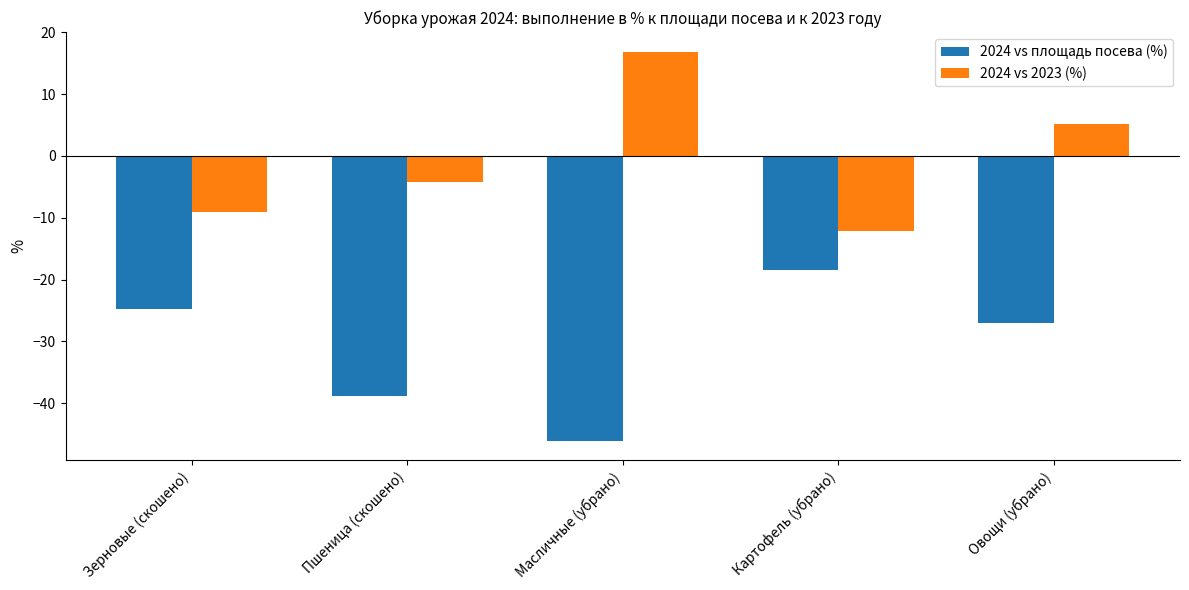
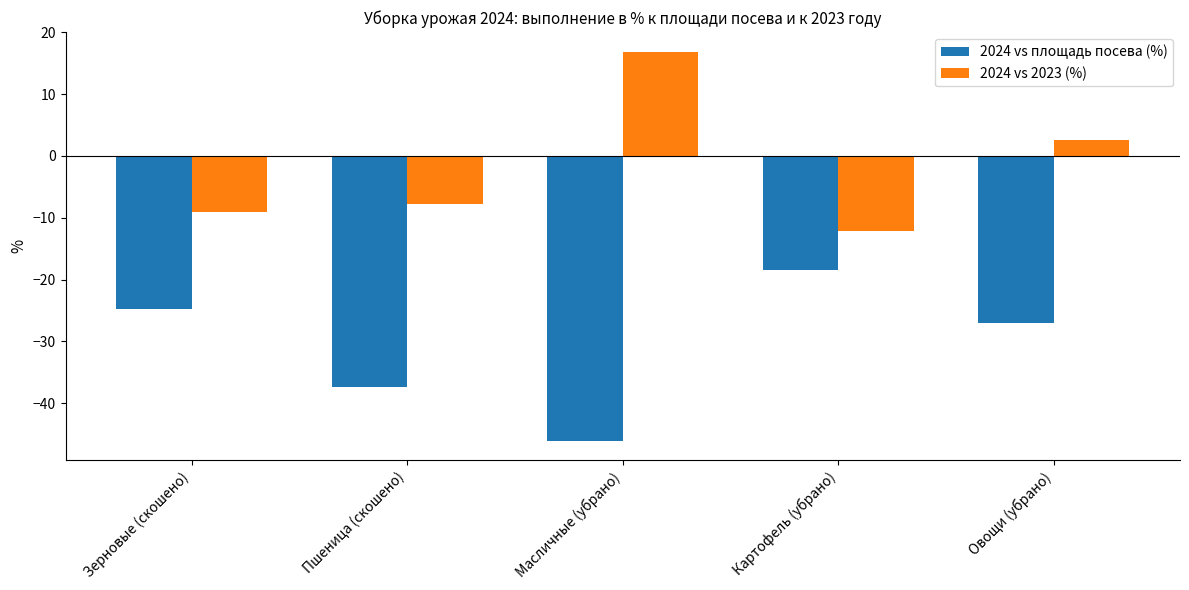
2024 vs площадь посева (%), Пшеница (скошено): -39 -> -37
2024 vs 2023 (%), Пшеница (скошено): -4 -> -8
2024 vs 2023 (%), Овощи (убрано): 5 -> 3
